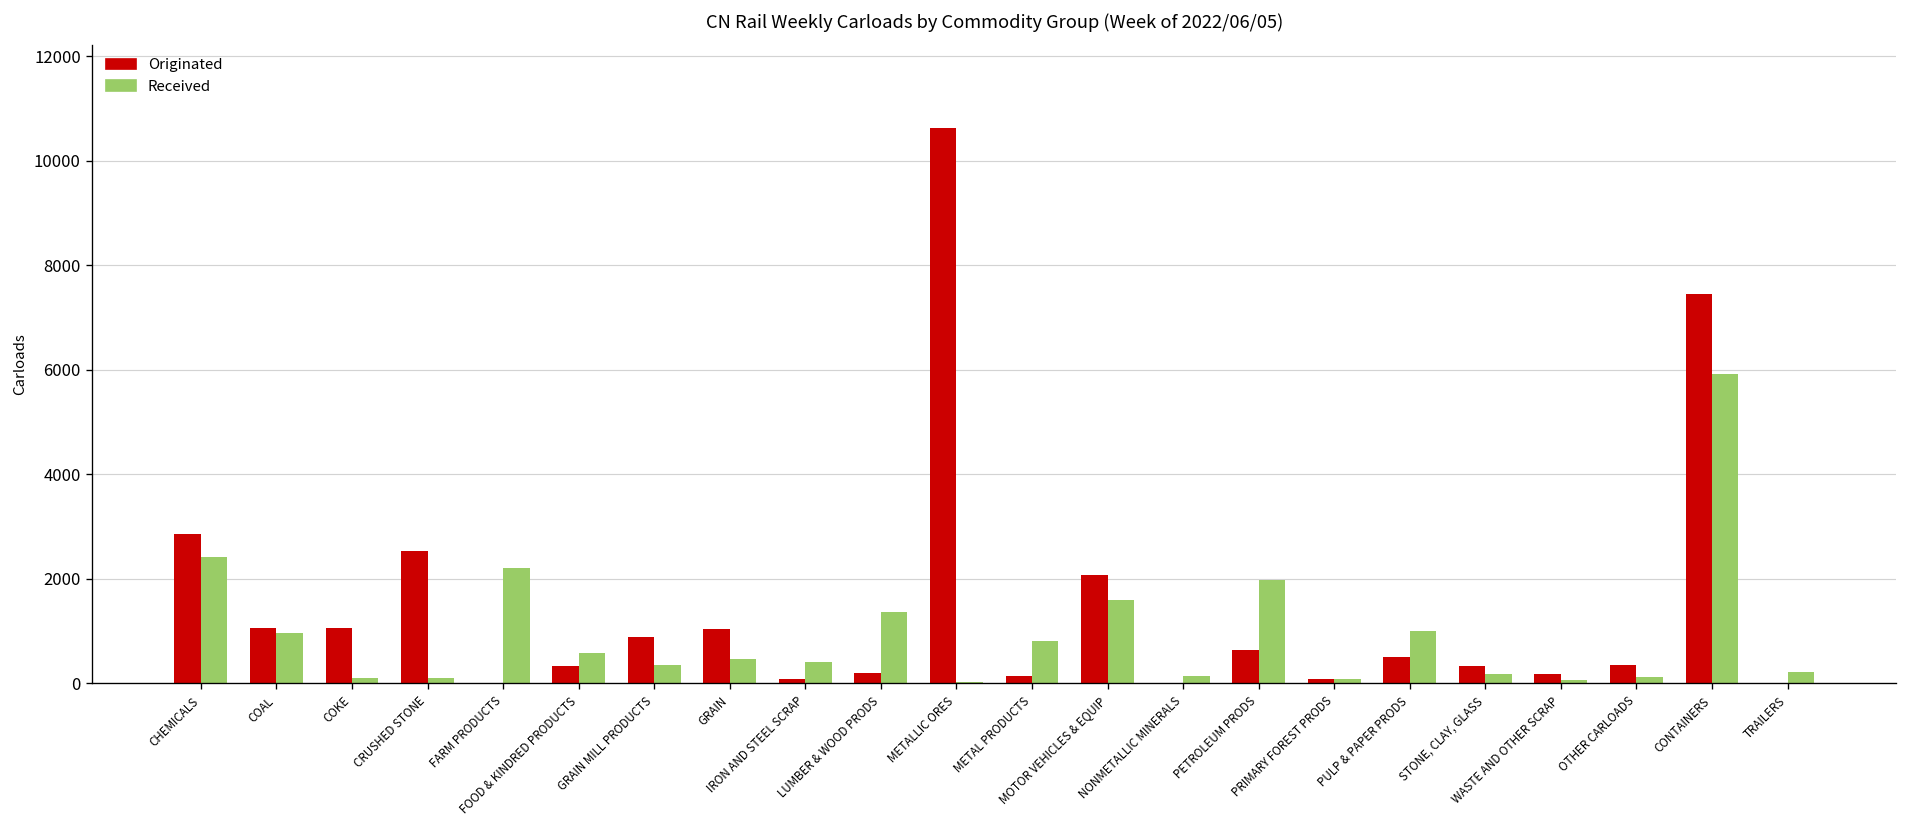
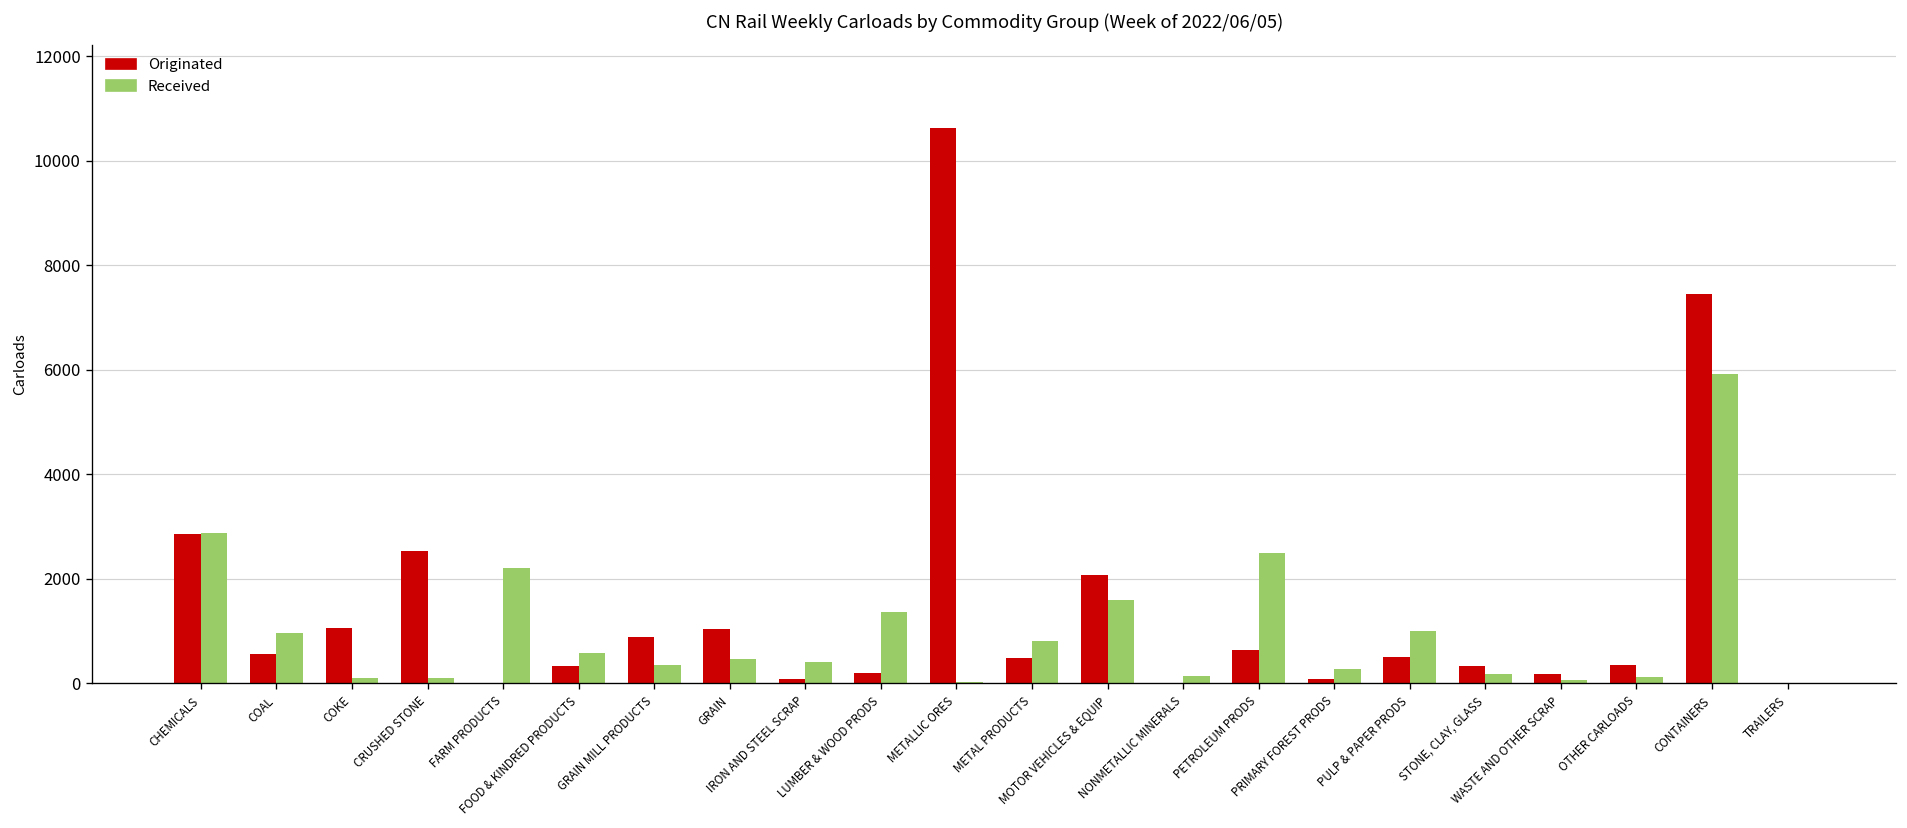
Received, CHEMICALS: 2400 -> 2900
Originated, COAL: 1000 -> 600
Originated, METAL PRODUCTS: 100 -> 500
Received, PETROLEUM PRODS: 2000 -> 2500
Received, PRIMARY FOREST PRODS: 100 -> 300
Received, TRAILERS: 200 -> 0
